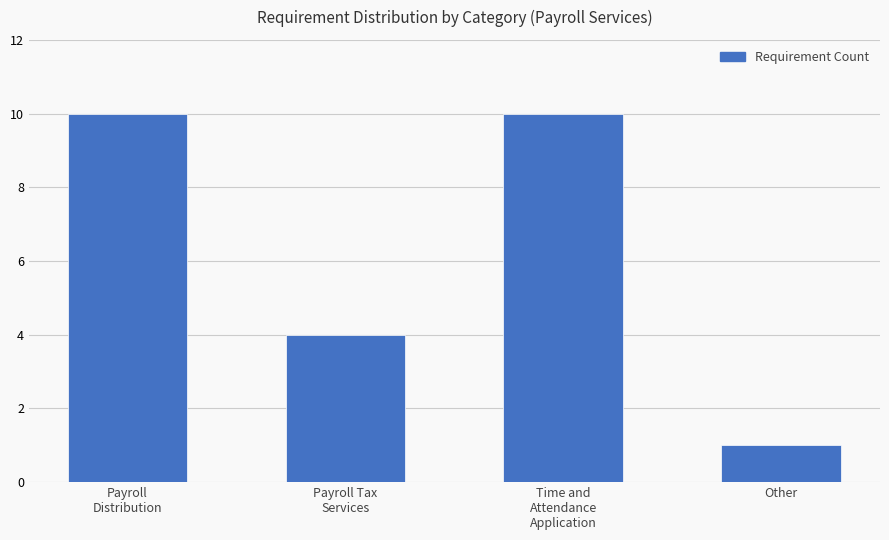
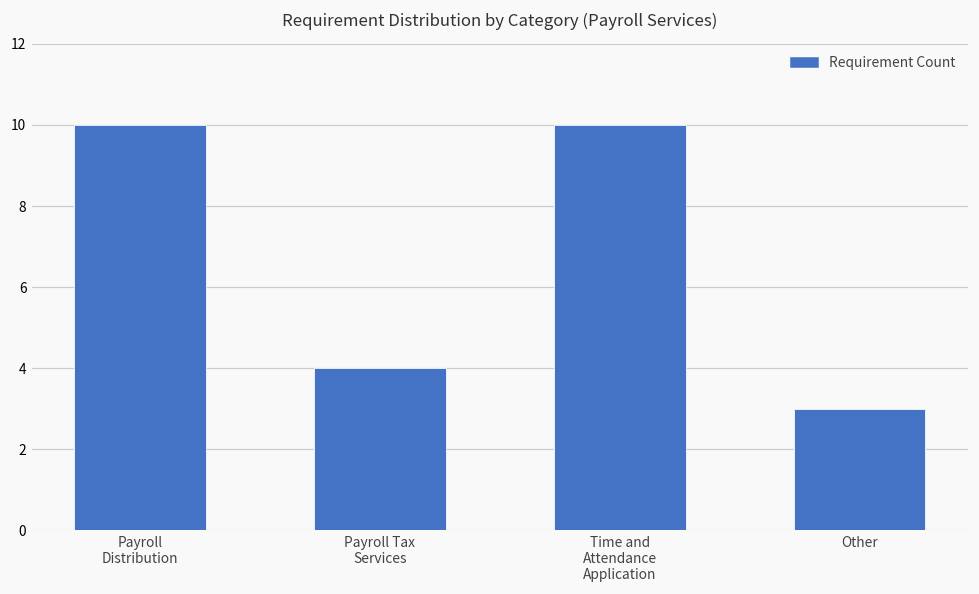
Other: 1 -> 3
